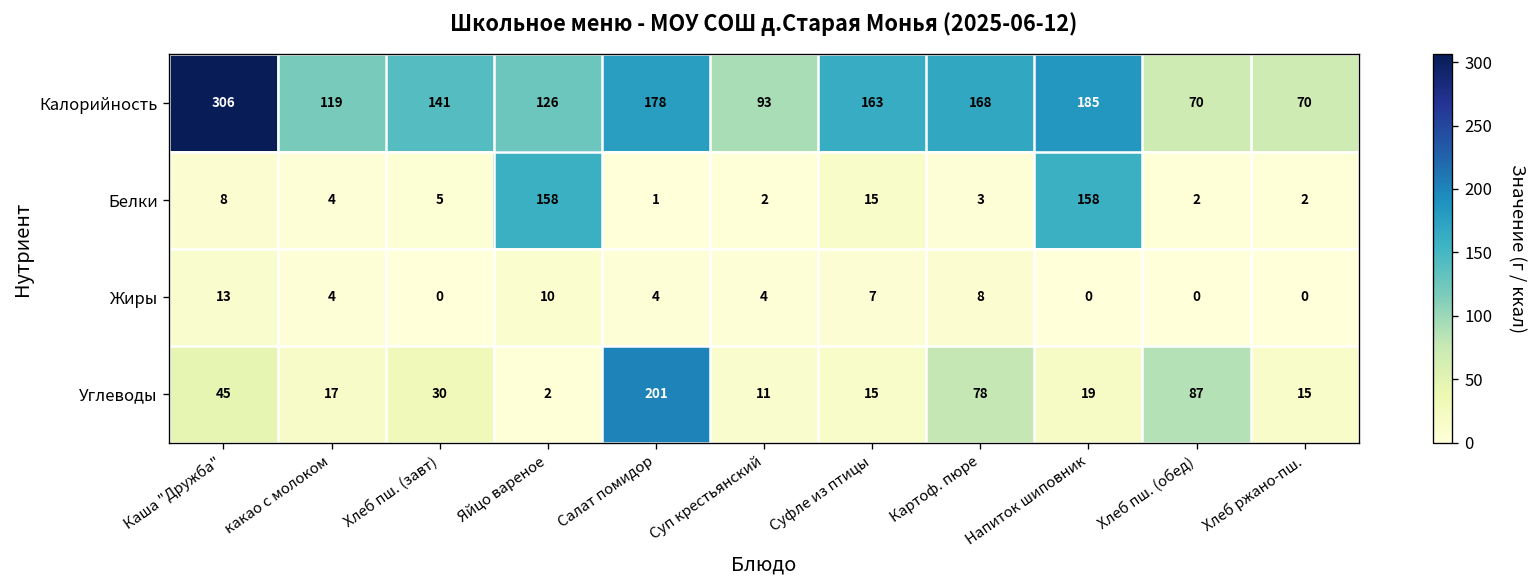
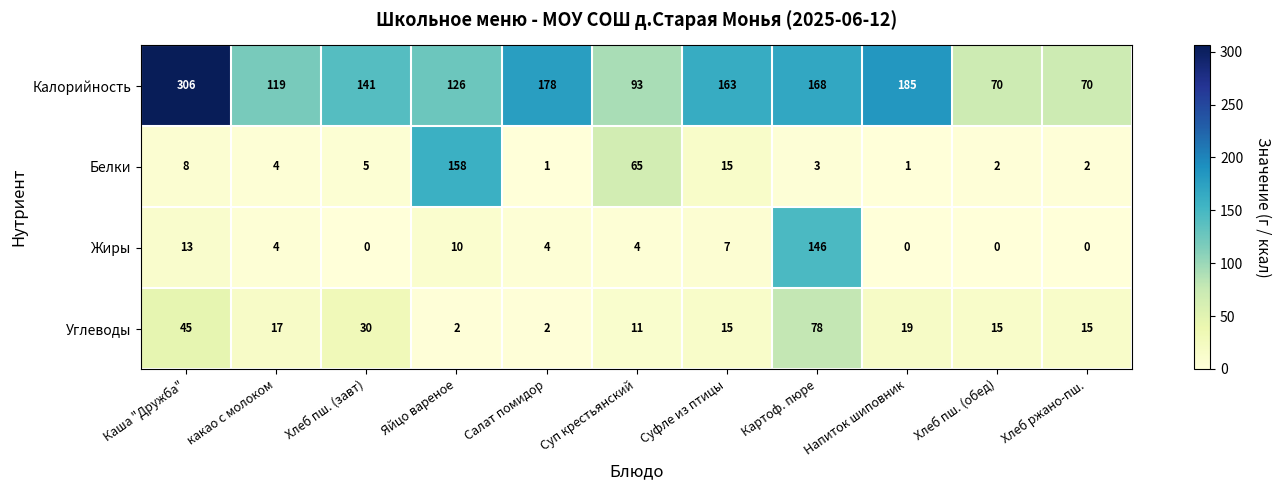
Белки, Суп крестьянский: 2 -> 65
Белки, Напиток шиповник: 158 -> 1
Жиры, Картоф. пюре: 8 -> 146
Углеводы, Салат помидор: 201 -> 2
Углеводы, Хлеб пш. (обед): 87 -> 15
